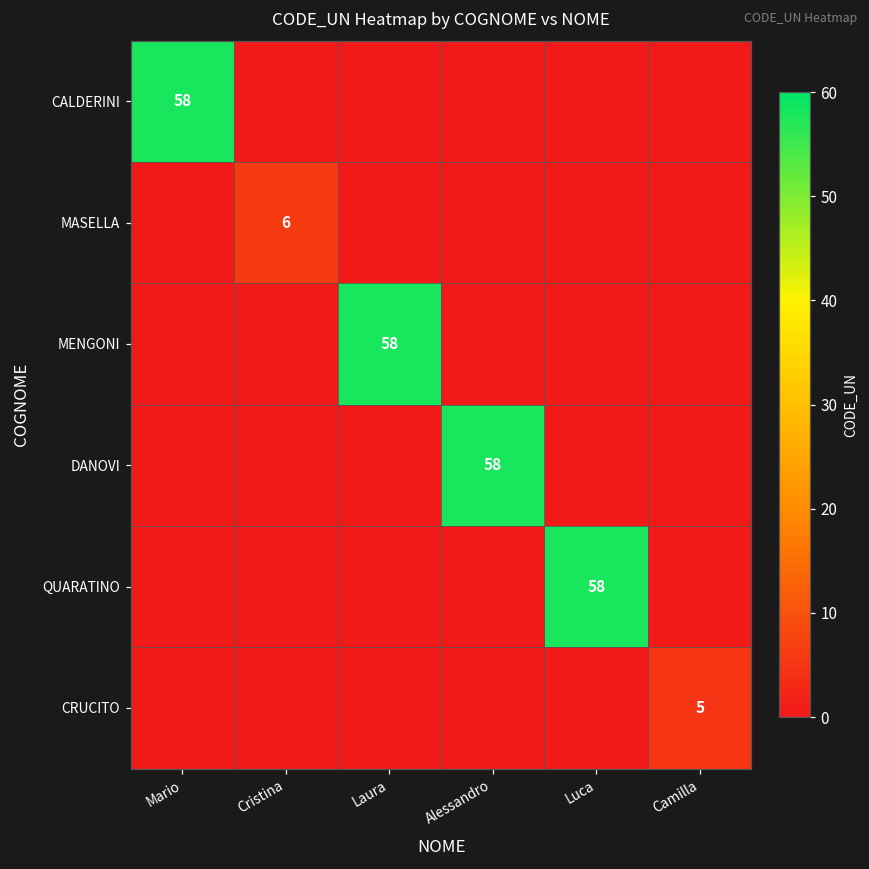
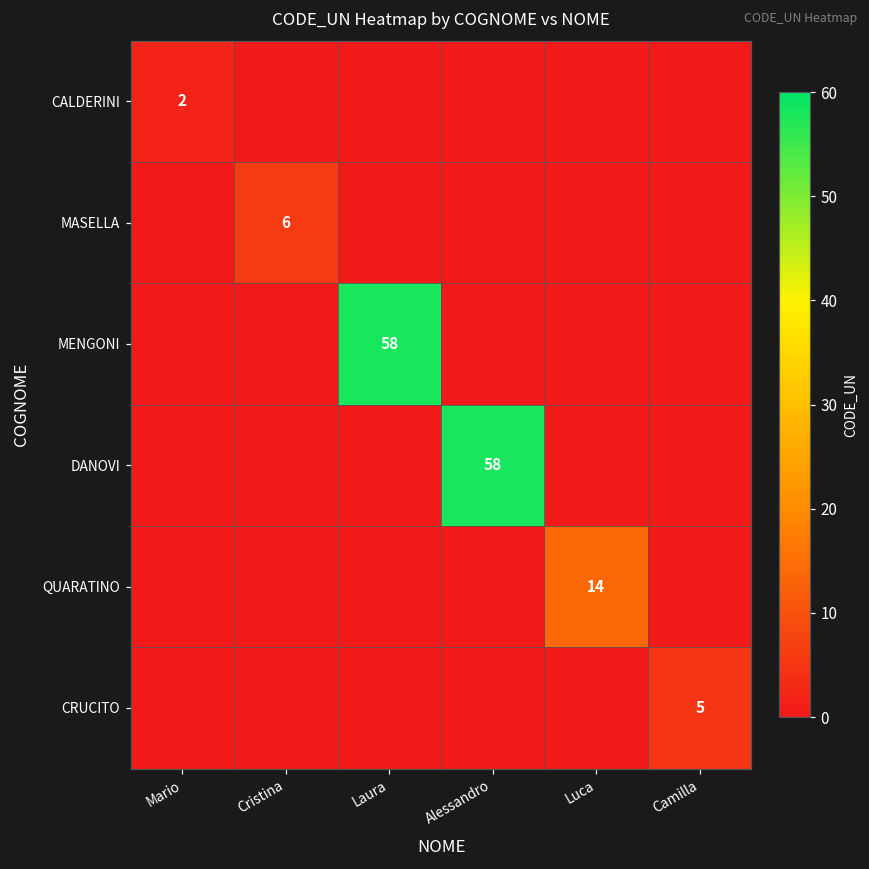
CALDERINI, Mario: 58 -> 2
QUARATINO, Luca: 58 -> 14
